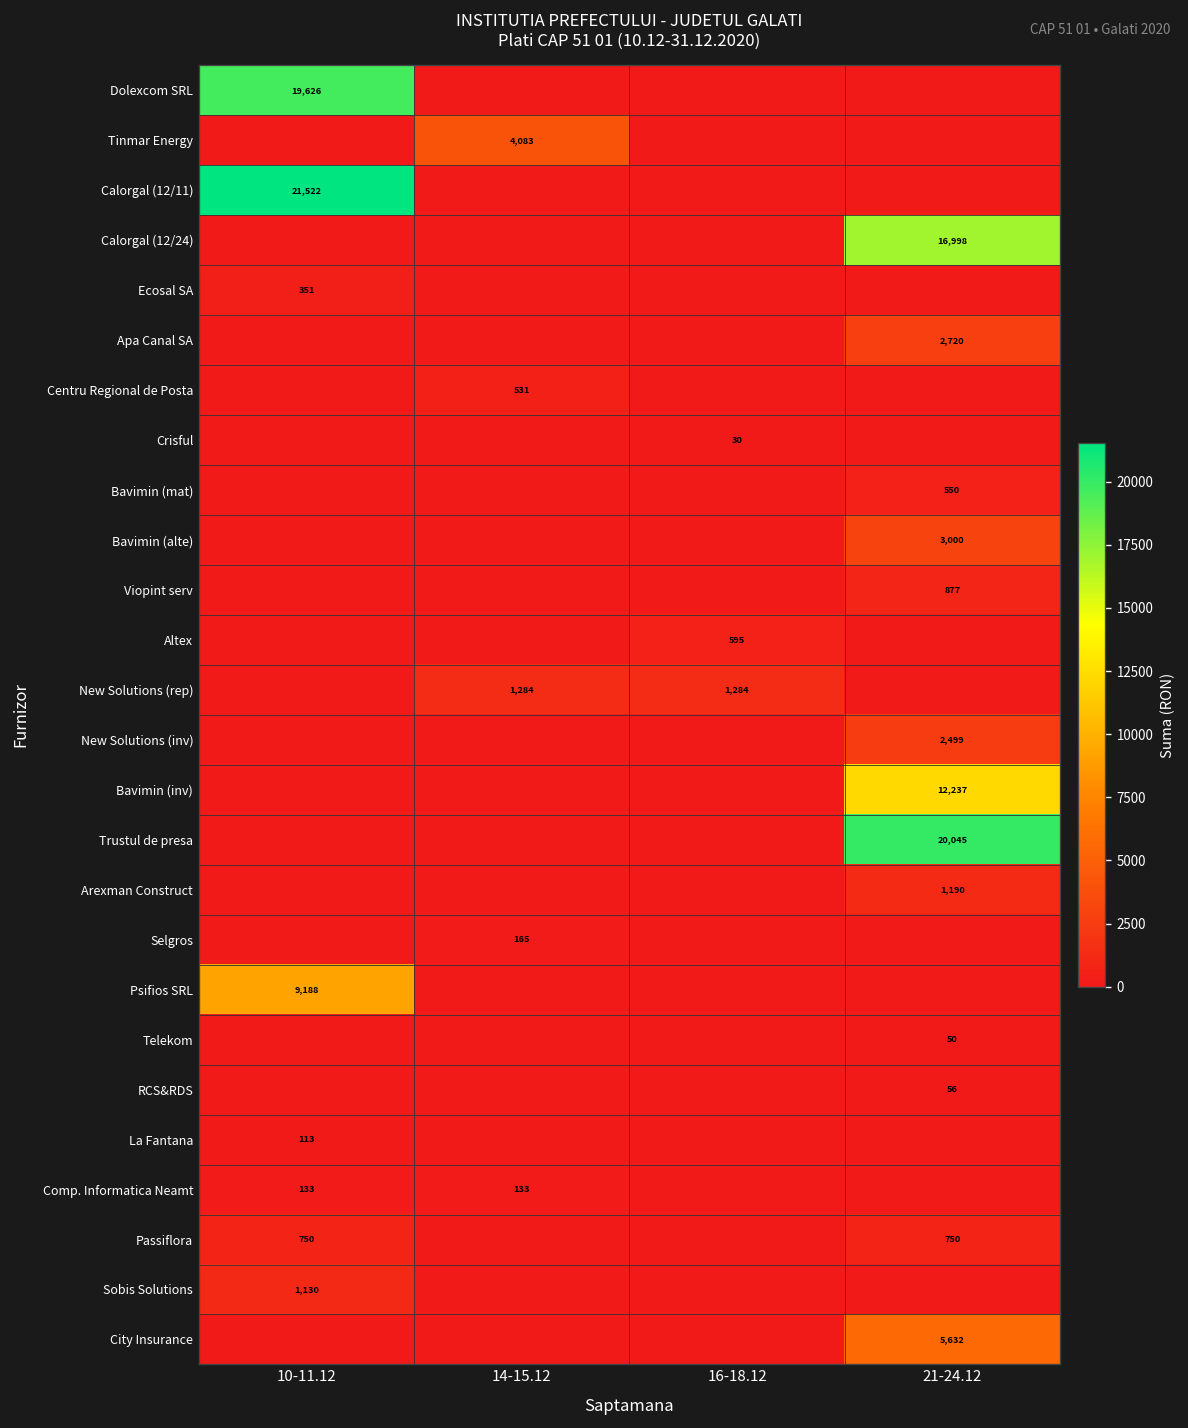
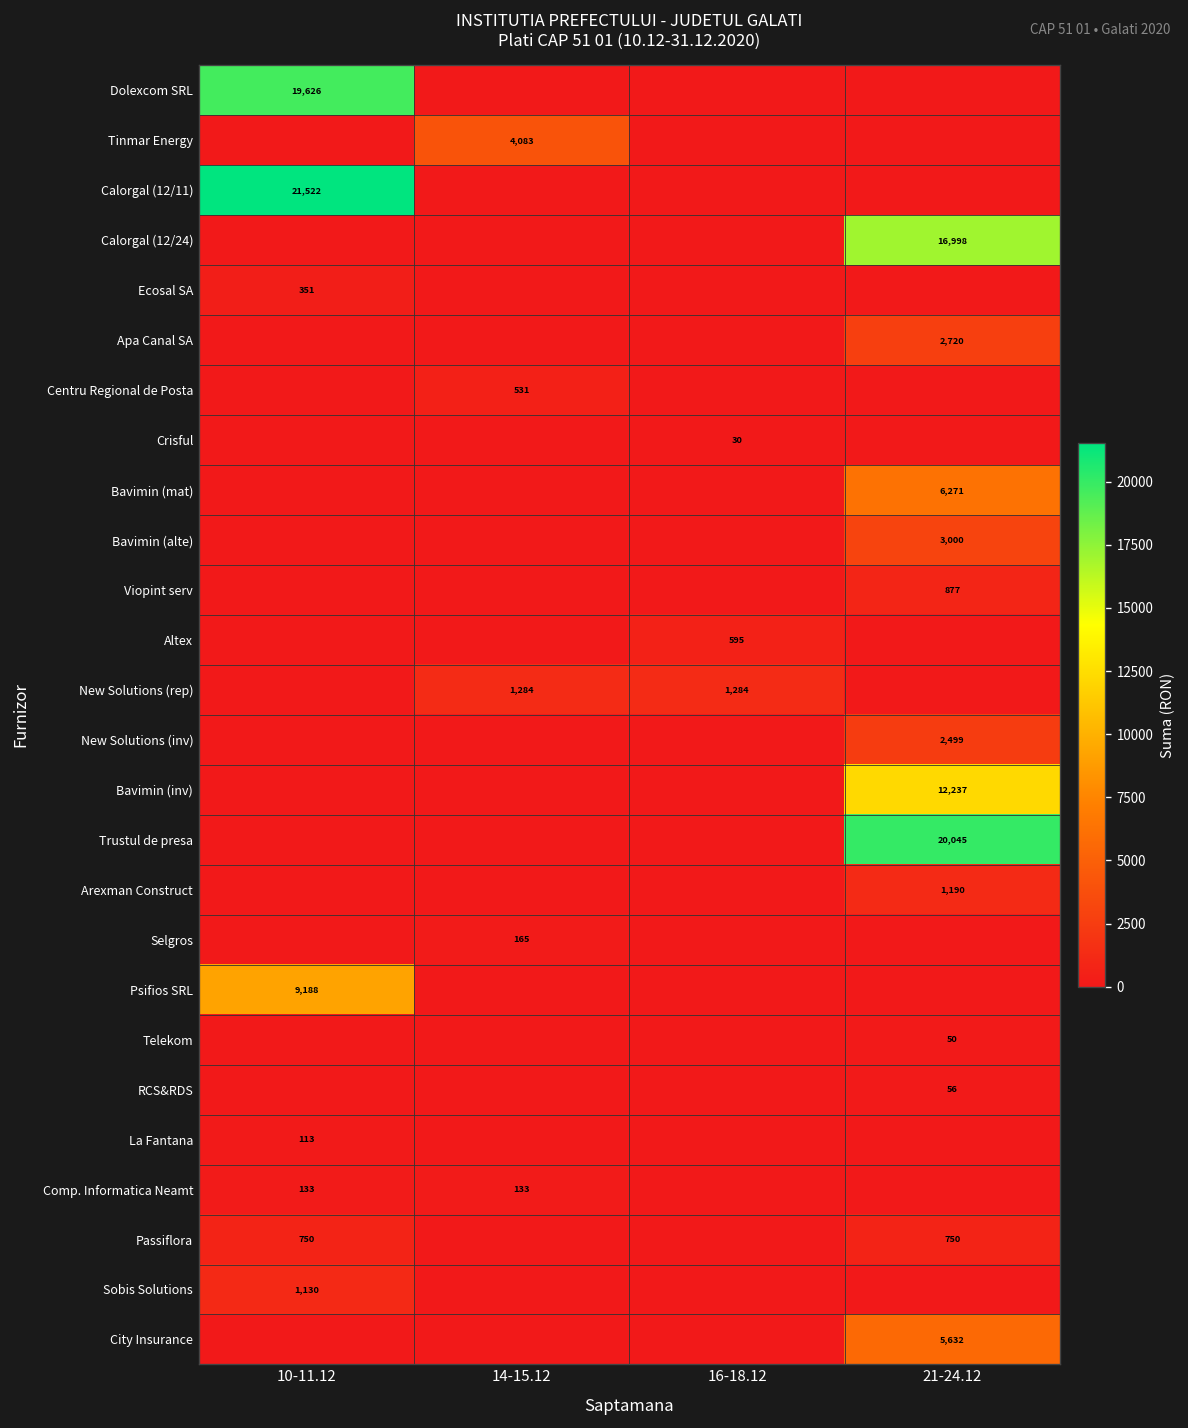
Bavimin (mat), 21-24.12: 550 -> 6,271
